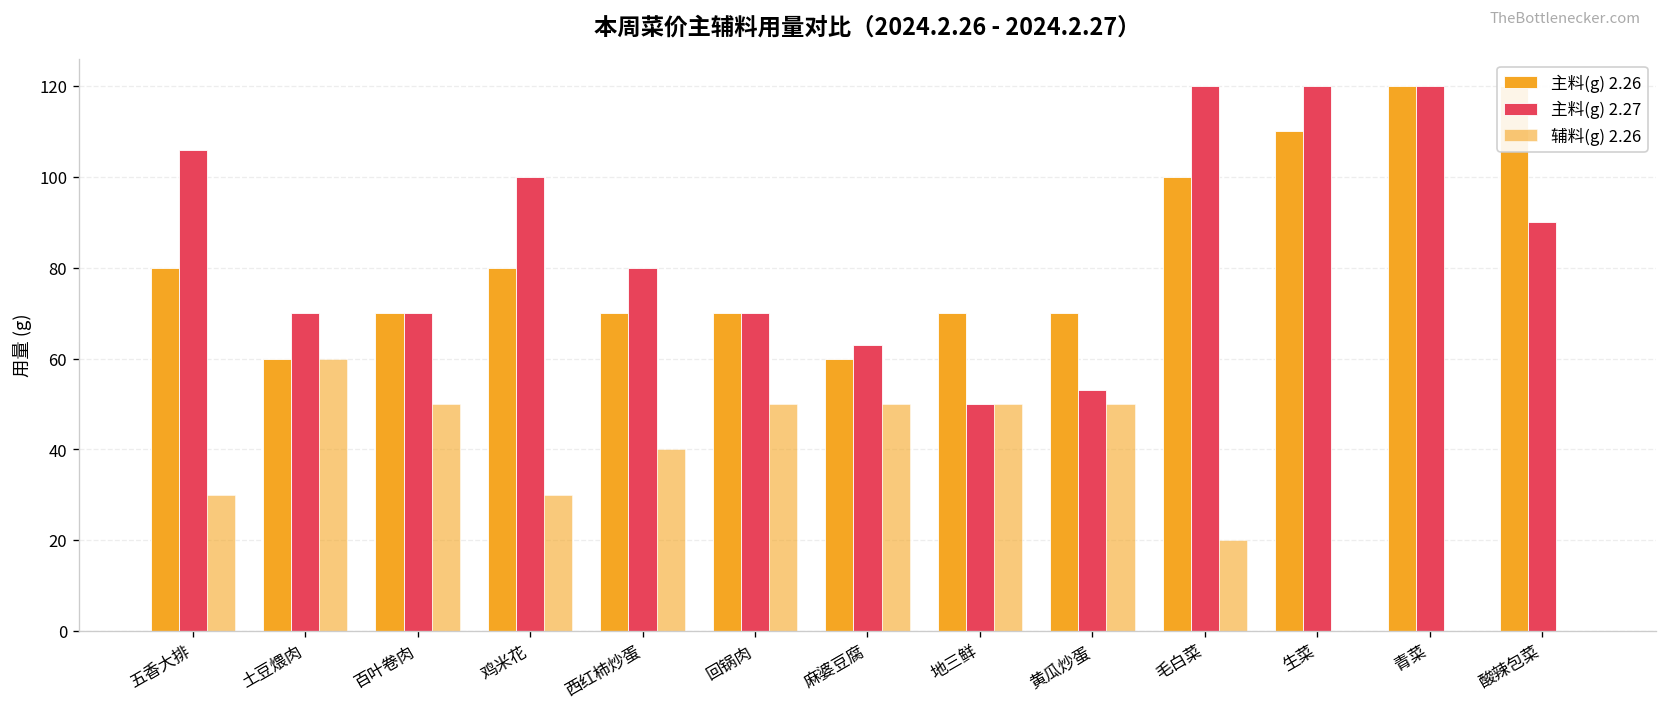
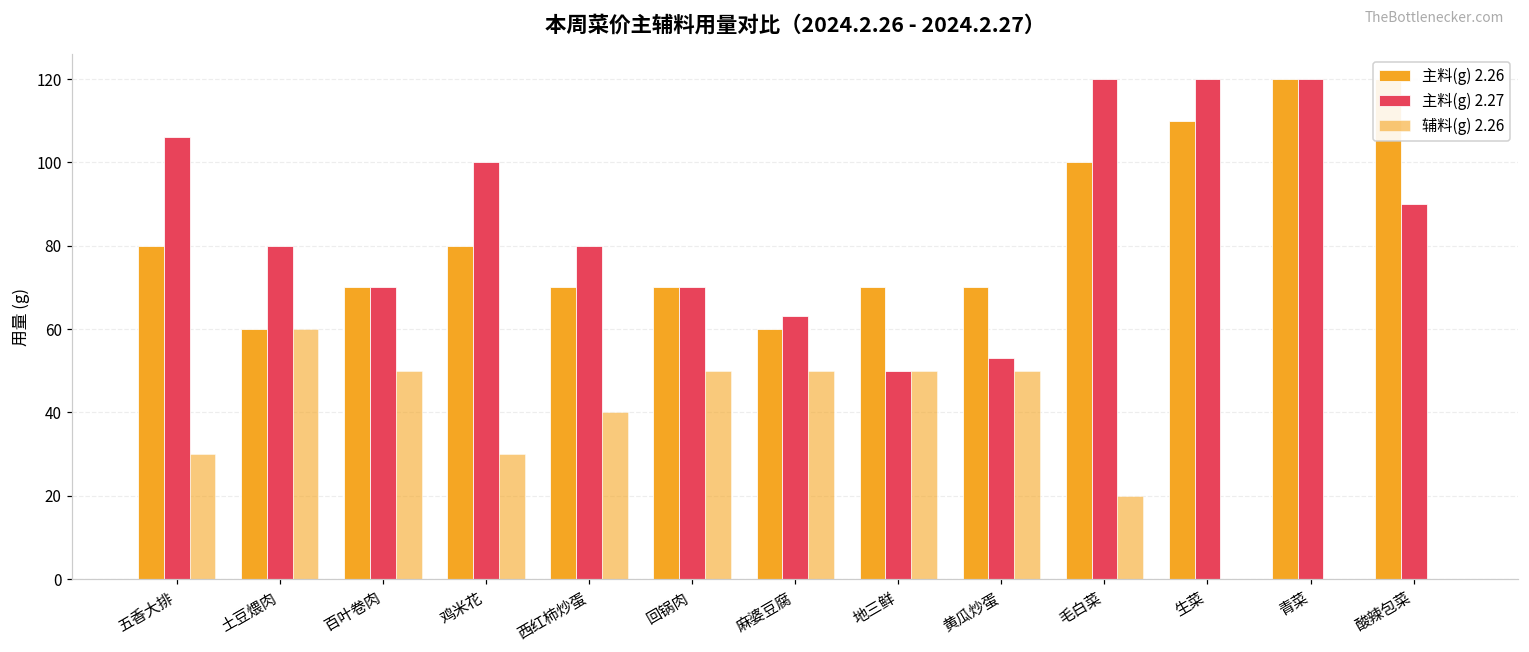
主料(g) 2.27, 土豆煨肉: 70 -> 80
